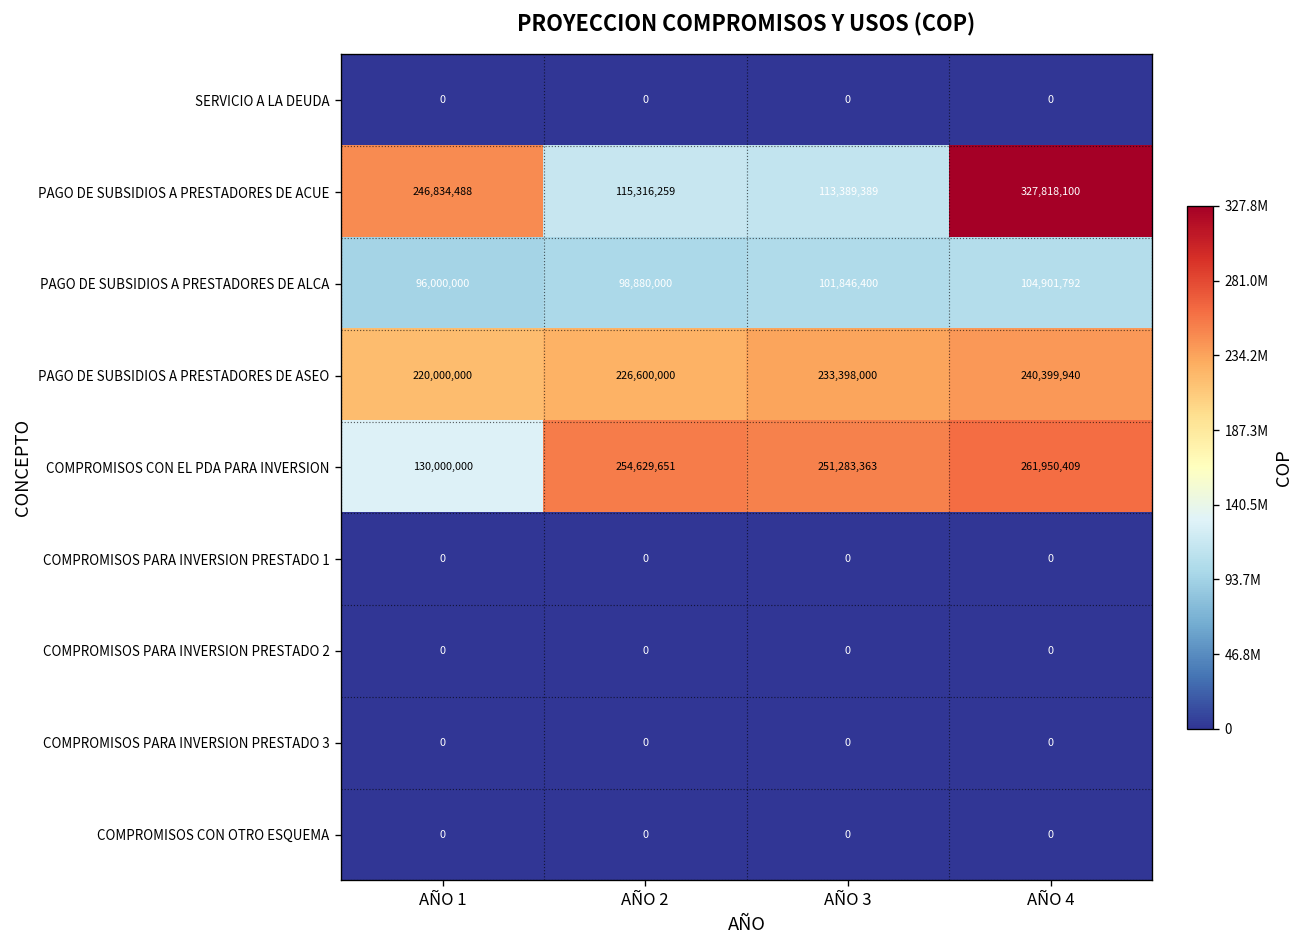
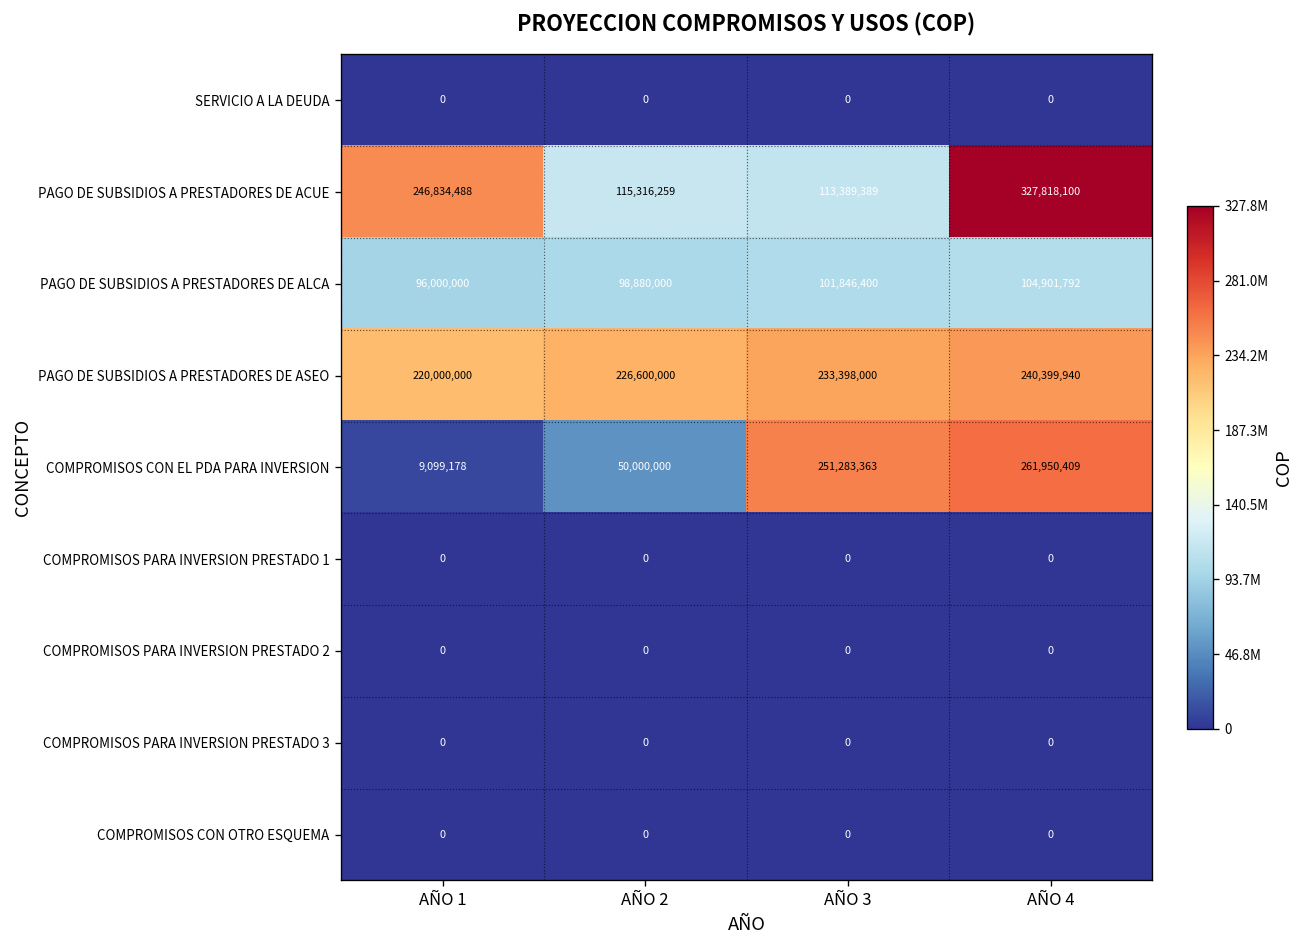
COMPROMISOS CON EL PDA PARA INVERSION, AÑO 1: 130,000,000 -> 9,099,178
COMPROMISOS CON EL PDA PARA INVERSION, AÑO 2: 254,629,651 -> 50,000,000
